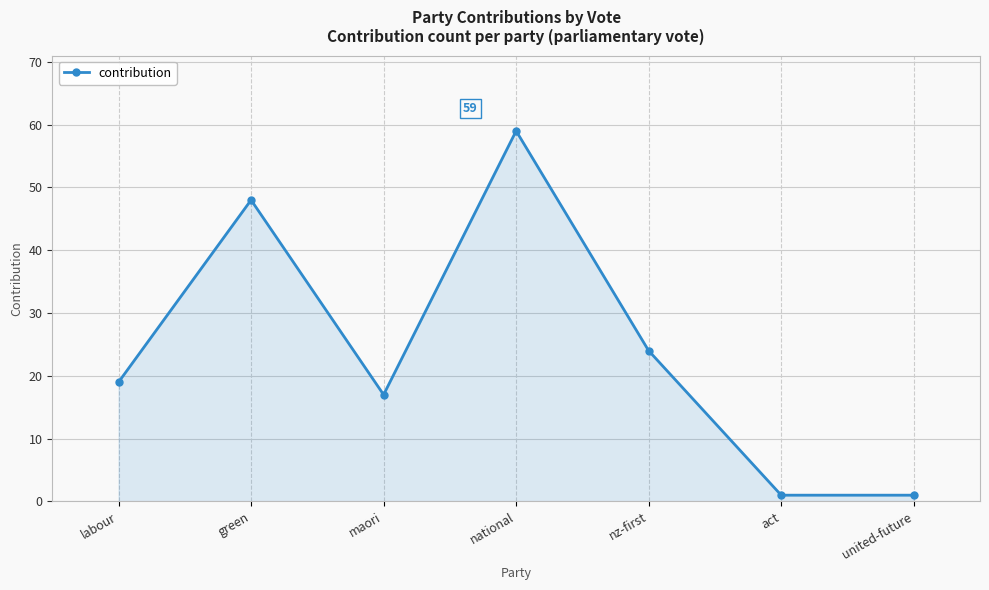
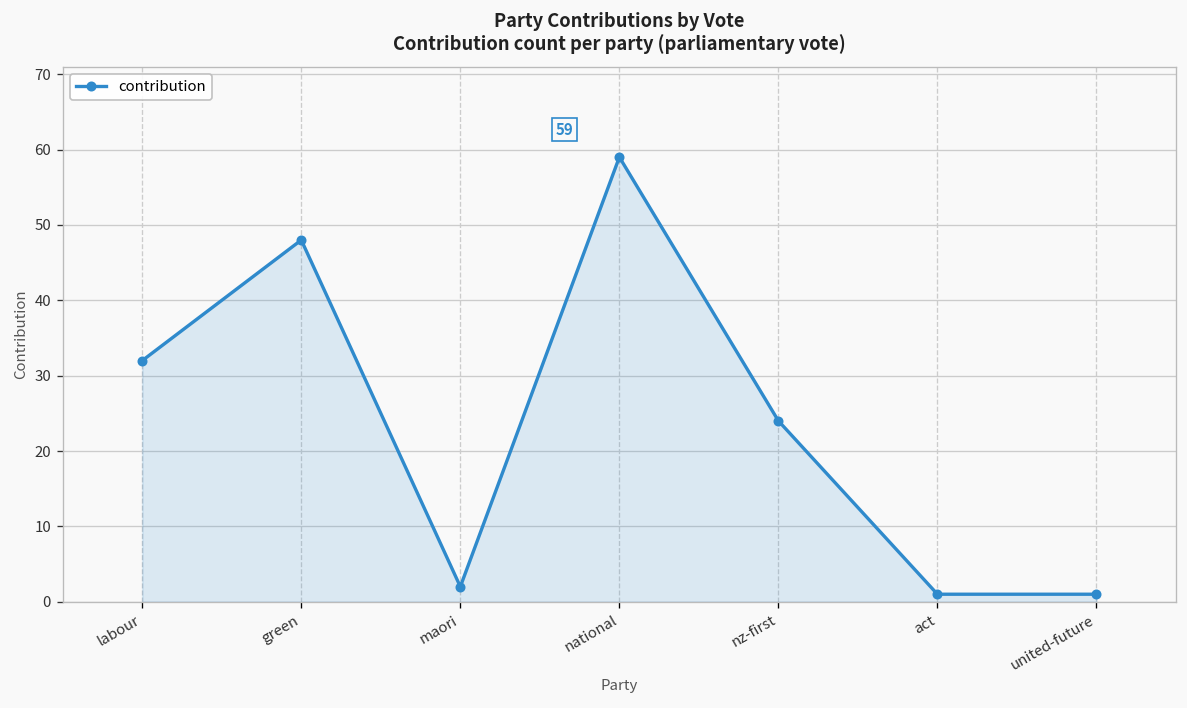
labour: 19 -> 32
maori: 17 -> 2
